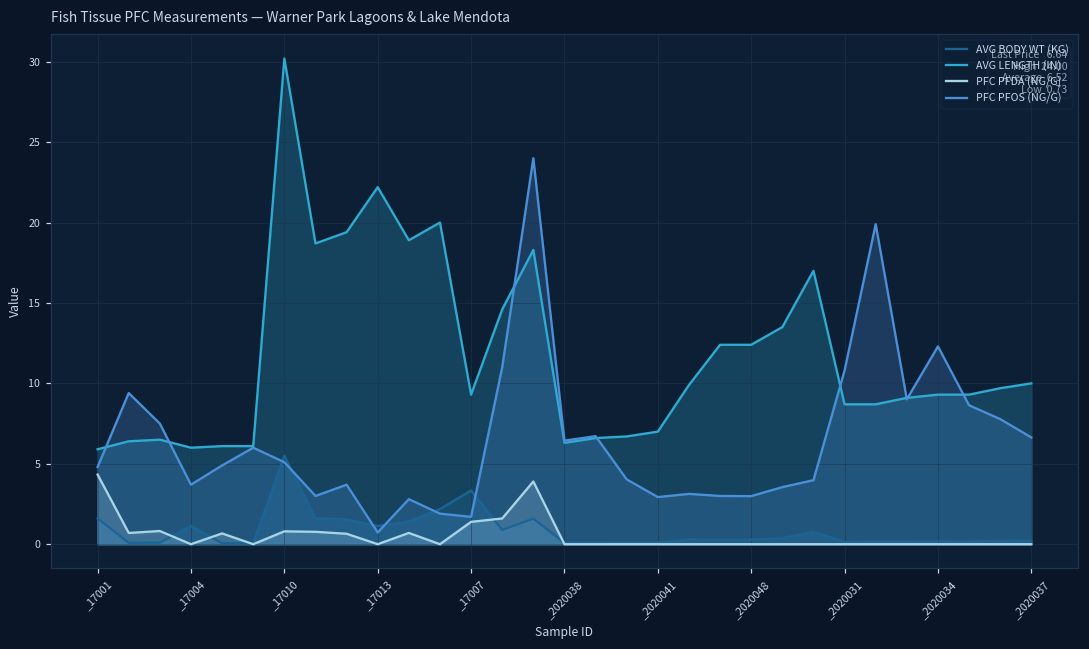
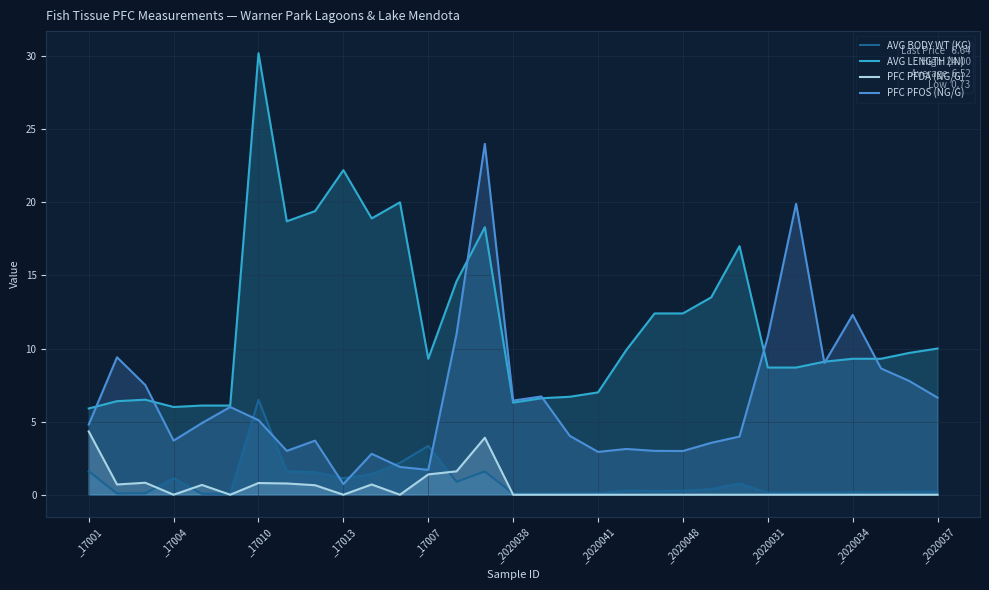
AVG BODY WT (KG), _17010: 5.5 -> 6.5
